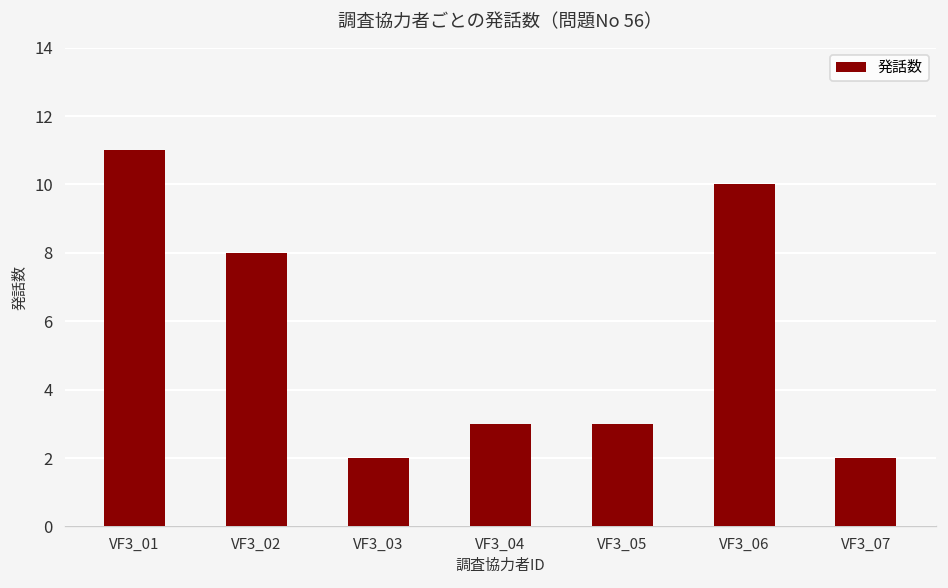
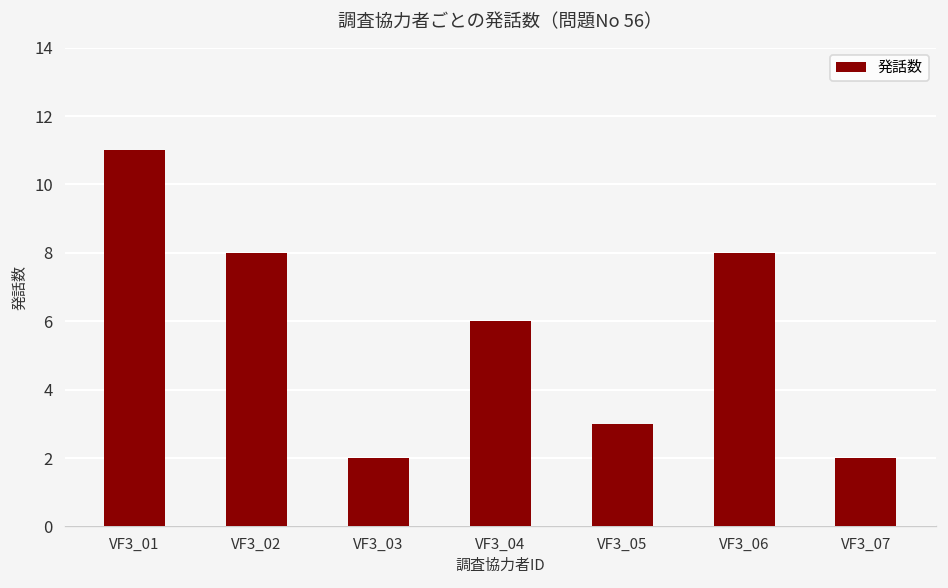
VF3_04: 3 -> 6
VF3_06: 10 -> 8
